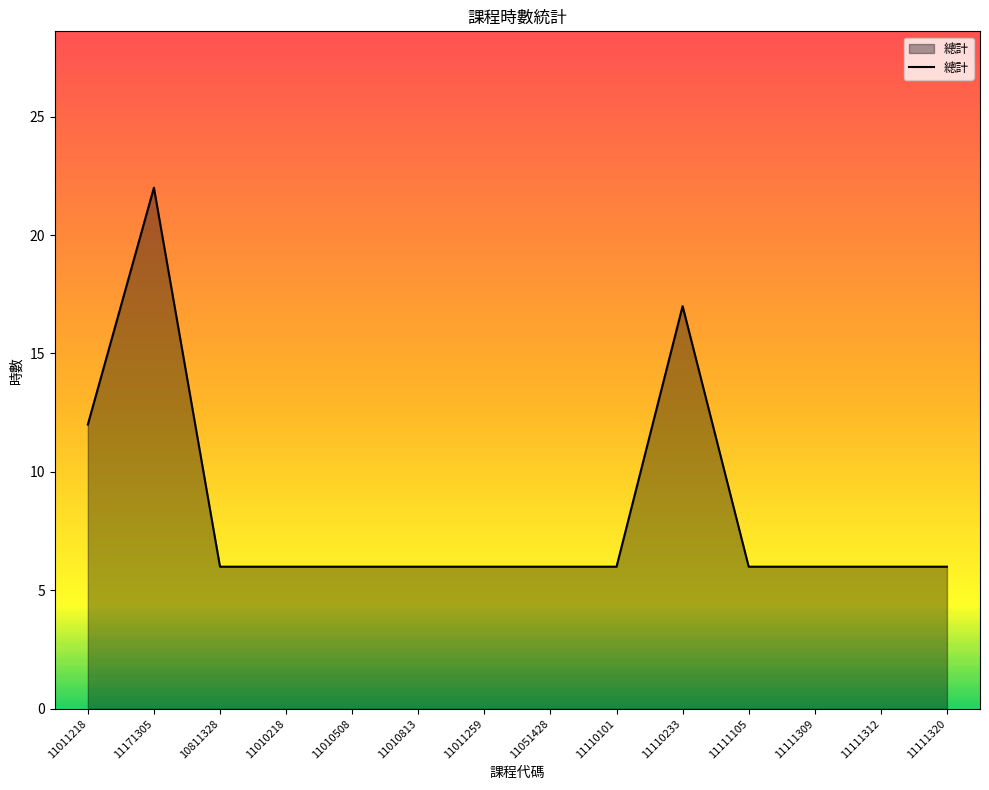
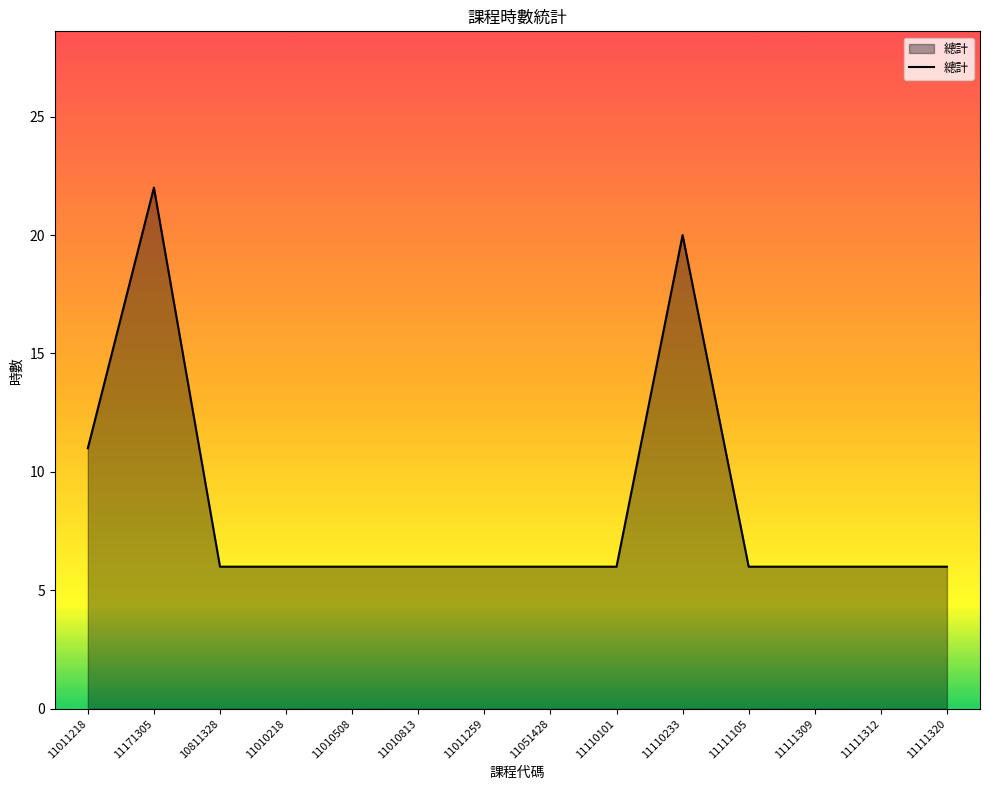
11011218: 12 -> 11
11110233: 17 -> 20
